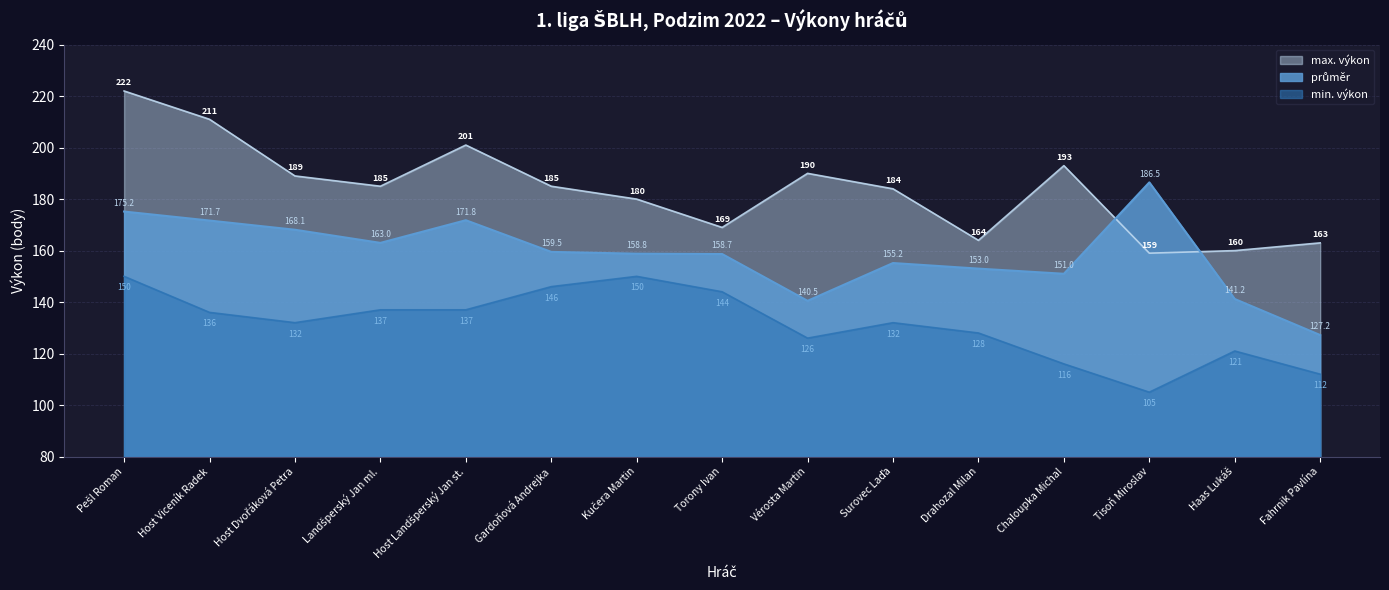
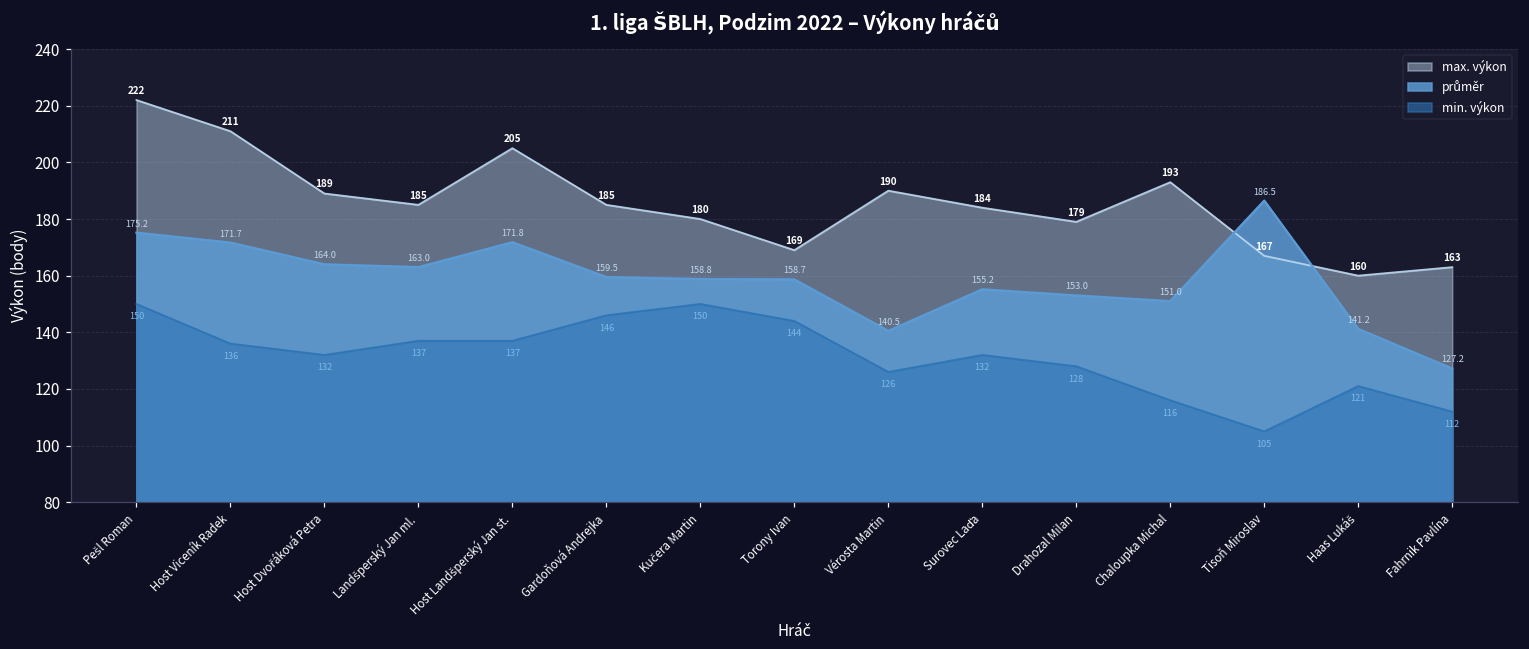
průměr, Host Dvořáková Petra: 168.1 -> 164.0
max. výkon, Host Landšperský Jan st.: 201 -> 205
max. výkon, Drahozal Milan: 164 -> 179
max. výkon, Tisoň Miroslav: 159 -> 167
